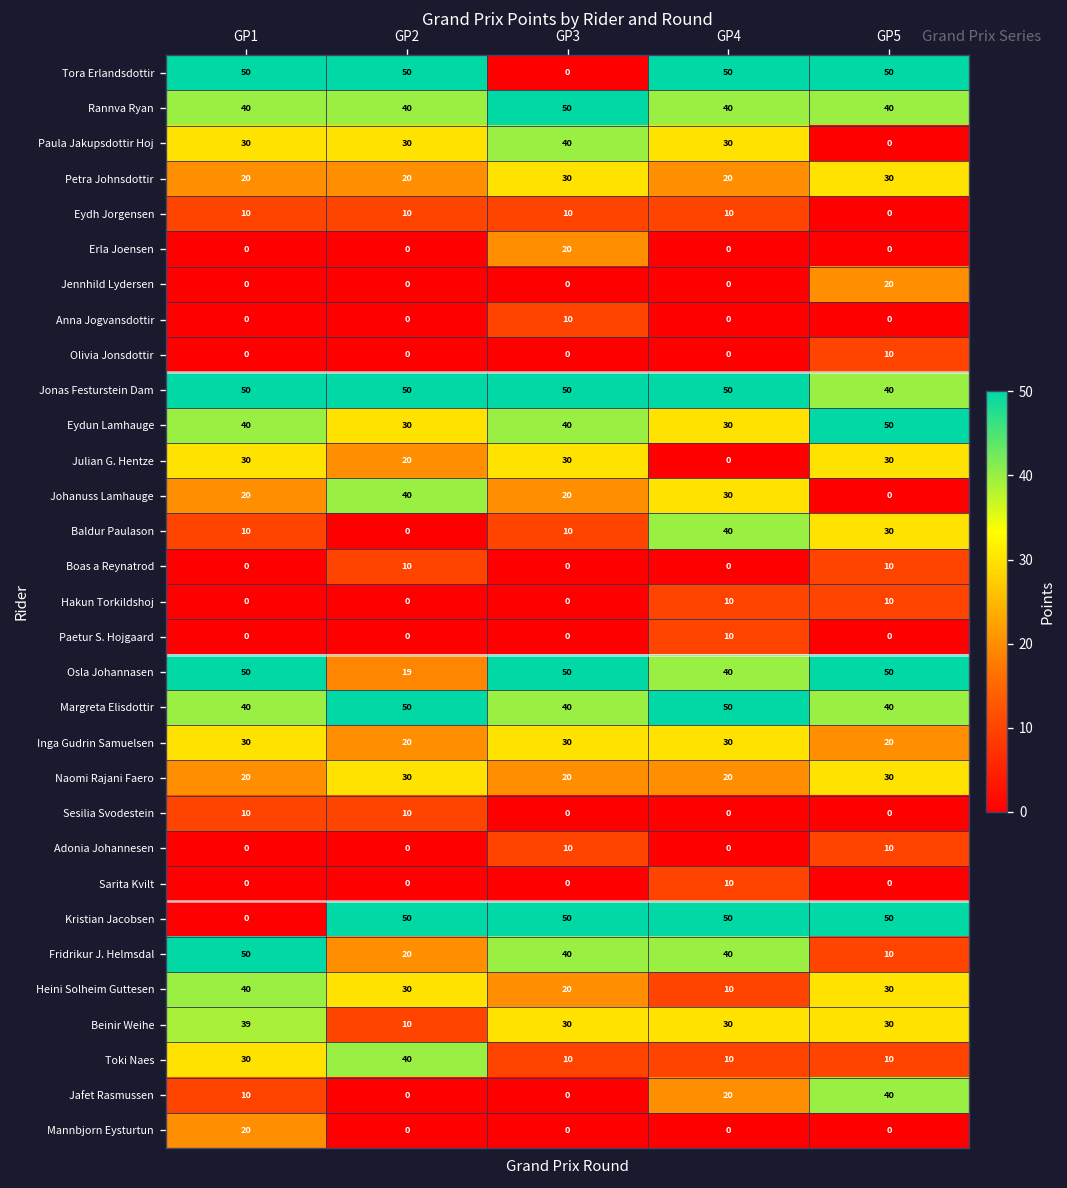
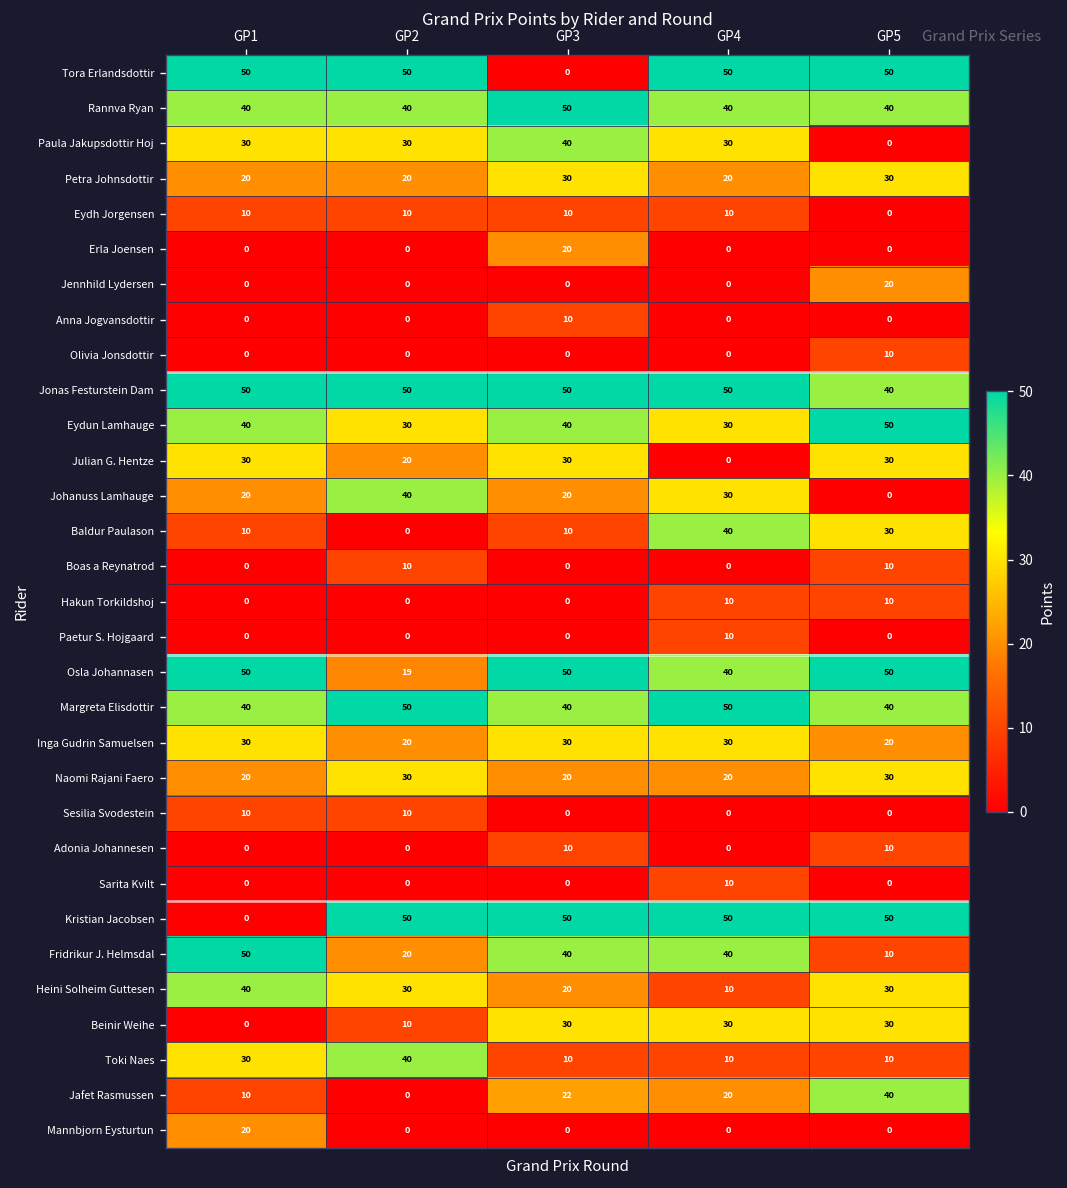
Beinir Weihe, GP1: 39 -> 0
Jafet Rasmussen, GP3: 0 -> 22
